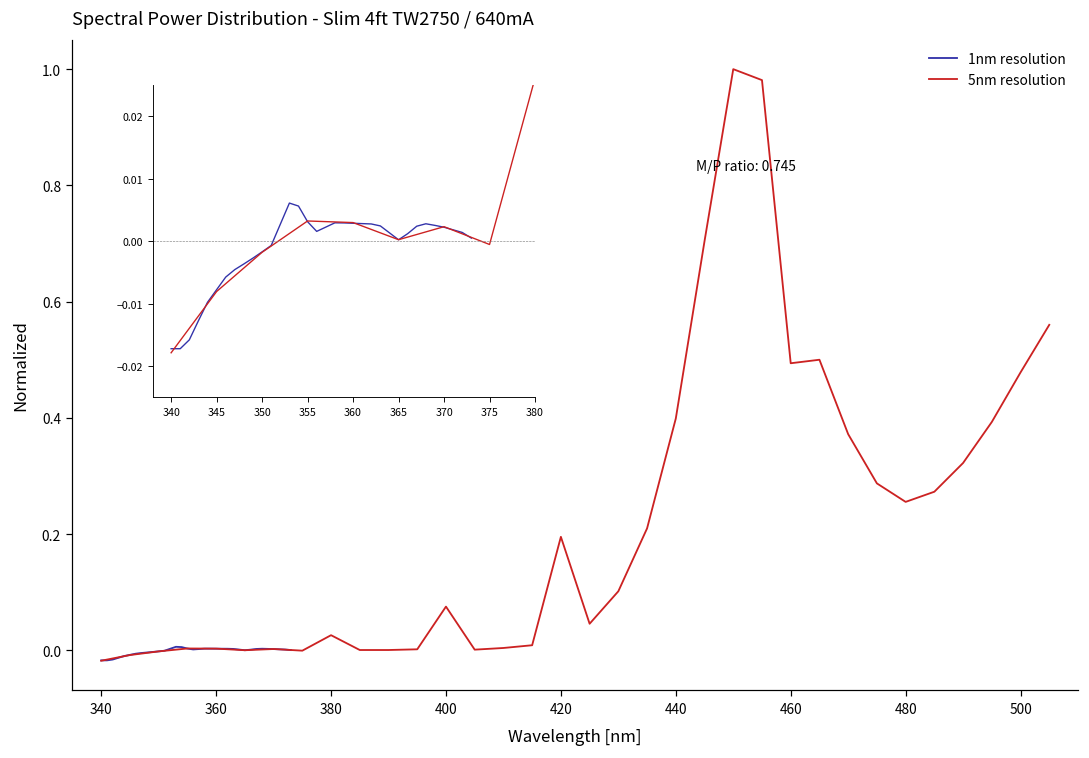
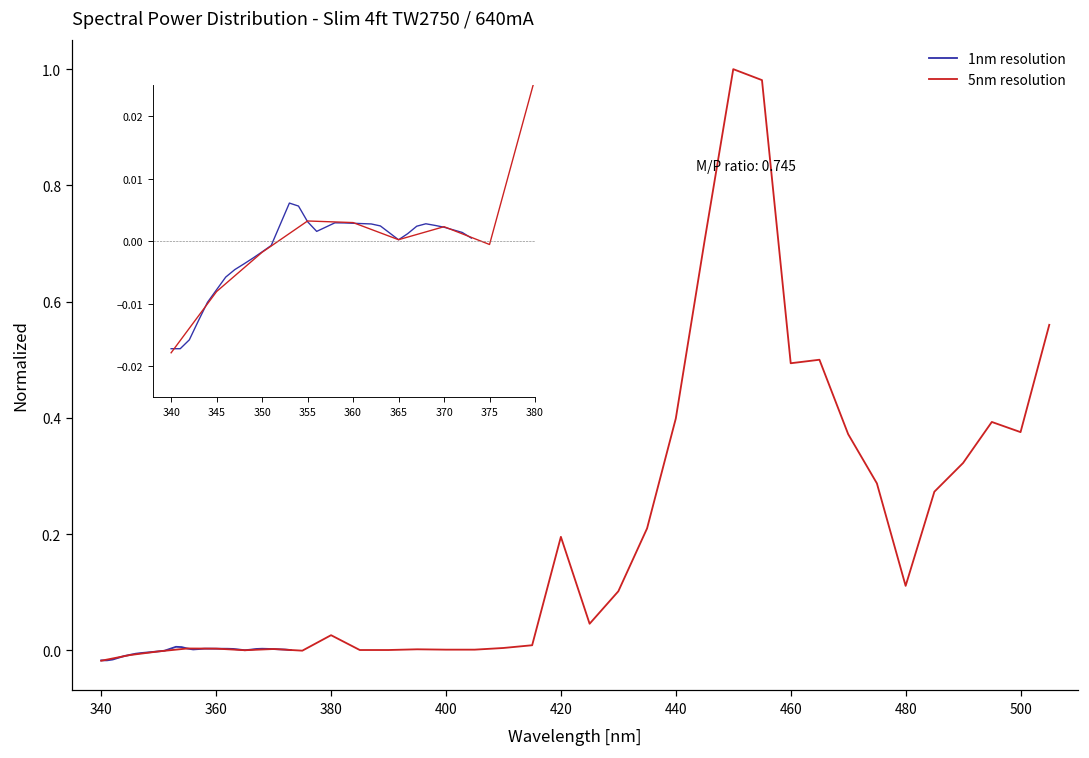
5nm resolution, 400: 0.08 -> 0.00
5nm resolution, 480: 0.26 -> 0.11
5nm resolution, 500: 0.48 -> 0.38
